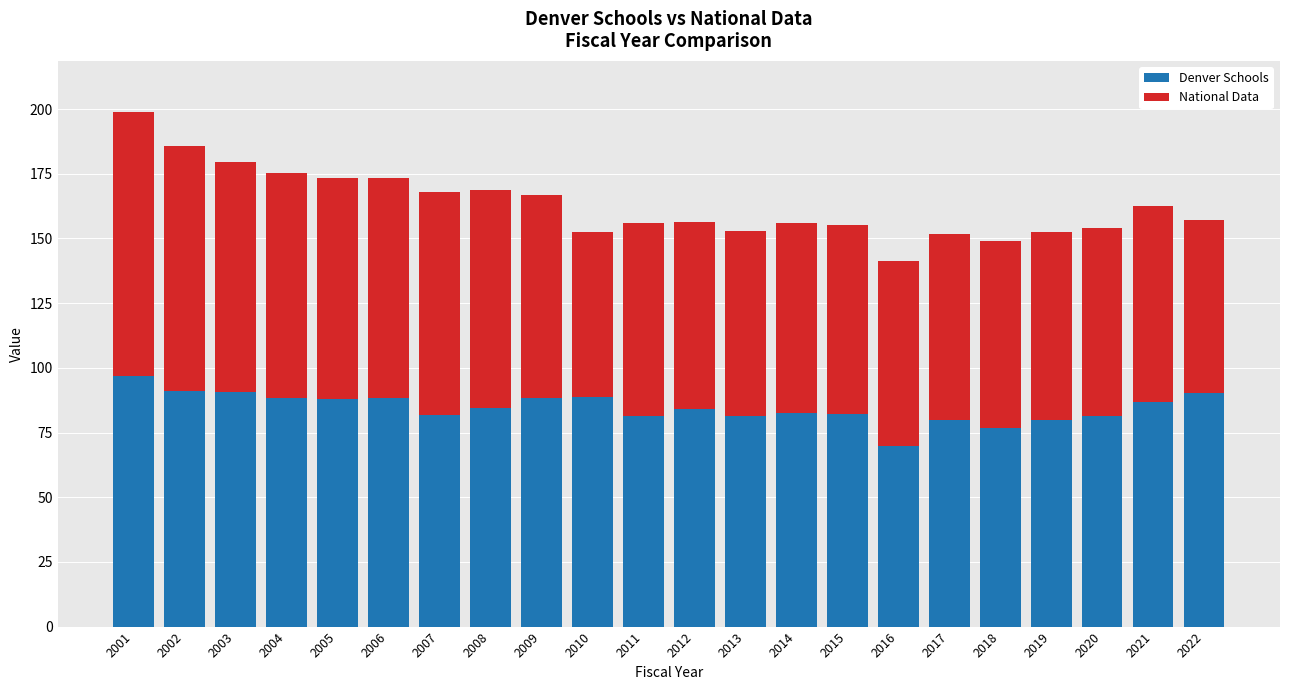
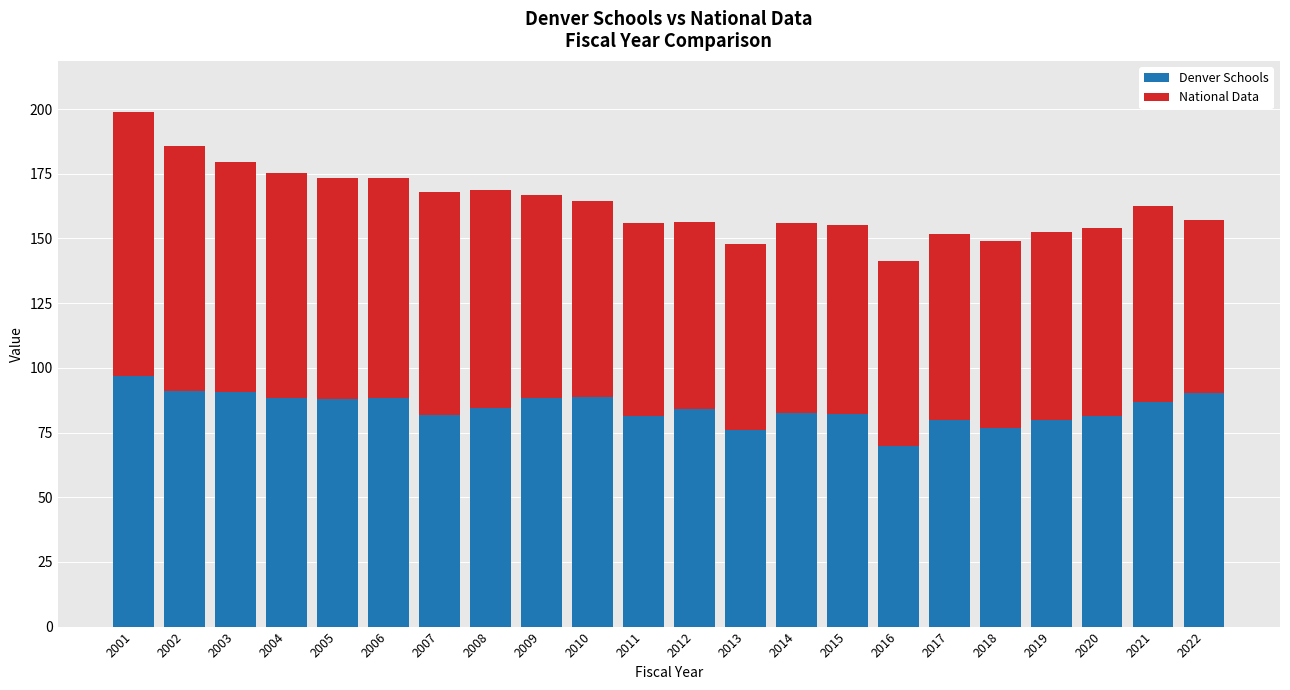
National Data, 2010: 64 -> 76
Denver Schools, 2013: 81 -> 76
